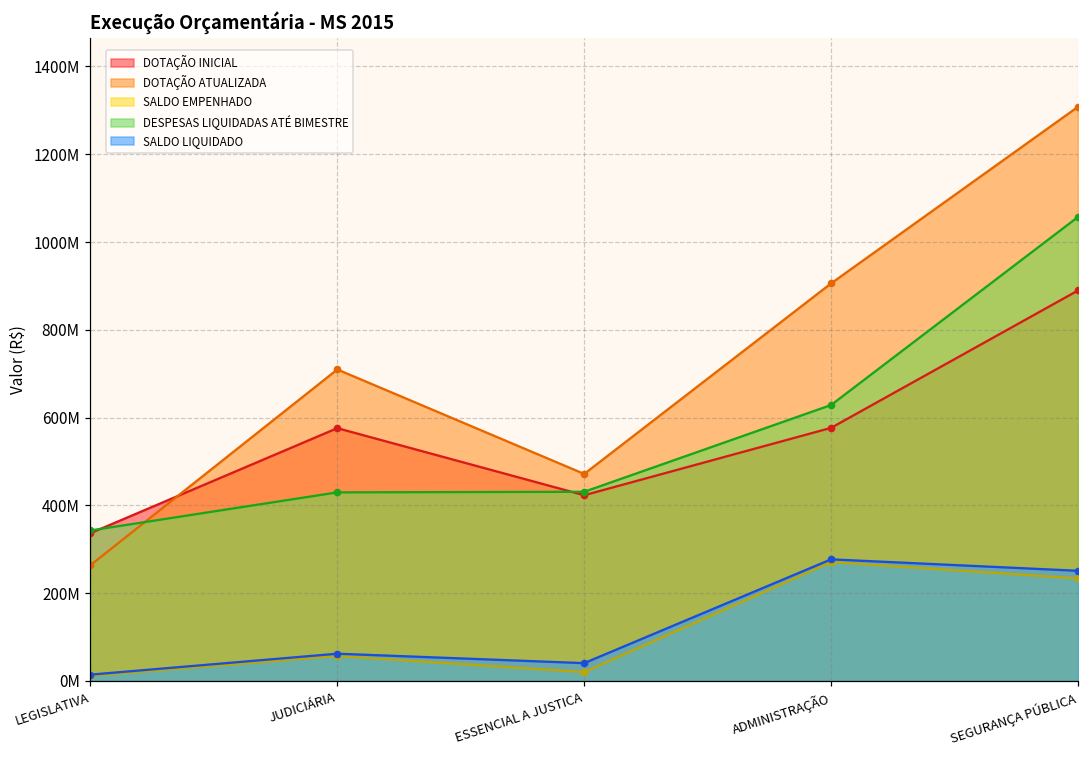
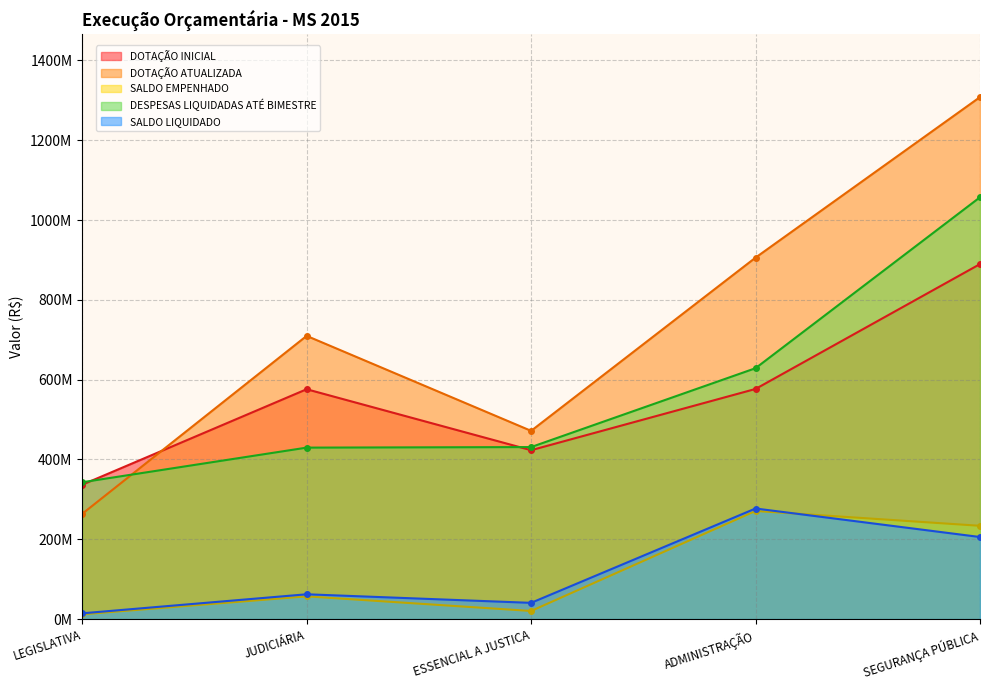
SALDO LIQUIDADO, SEGURANÇA PÚBLICA: 250000000 -> 210000000
